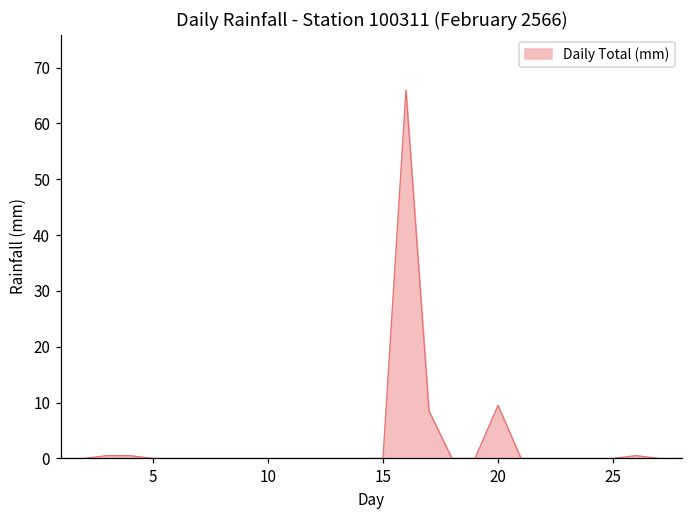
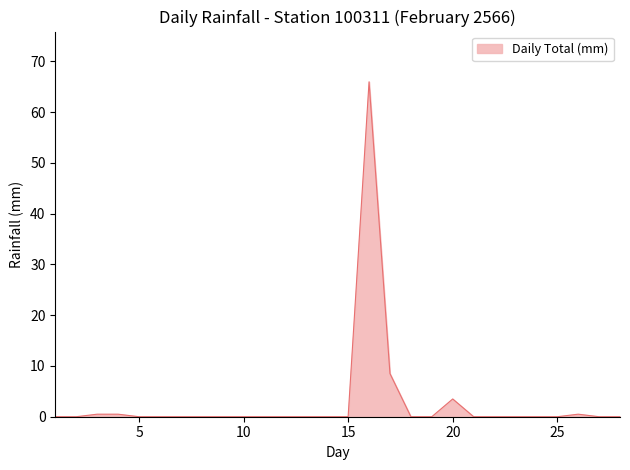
20: 10 -> 4
